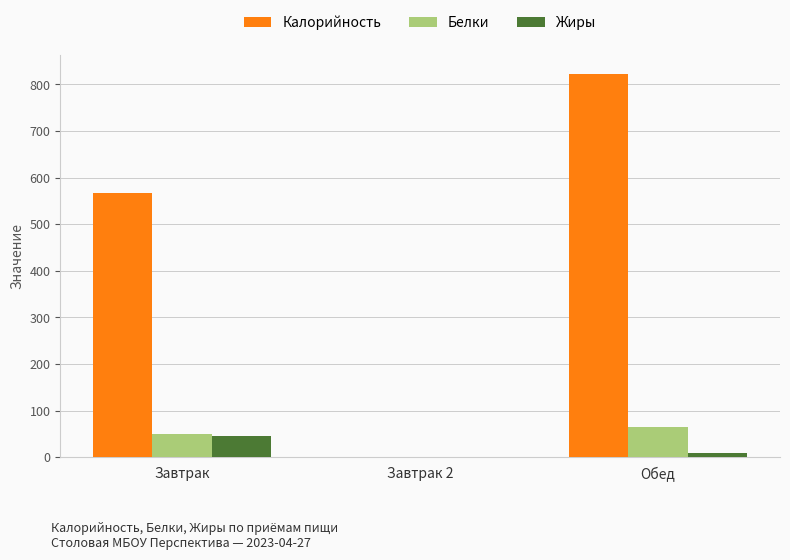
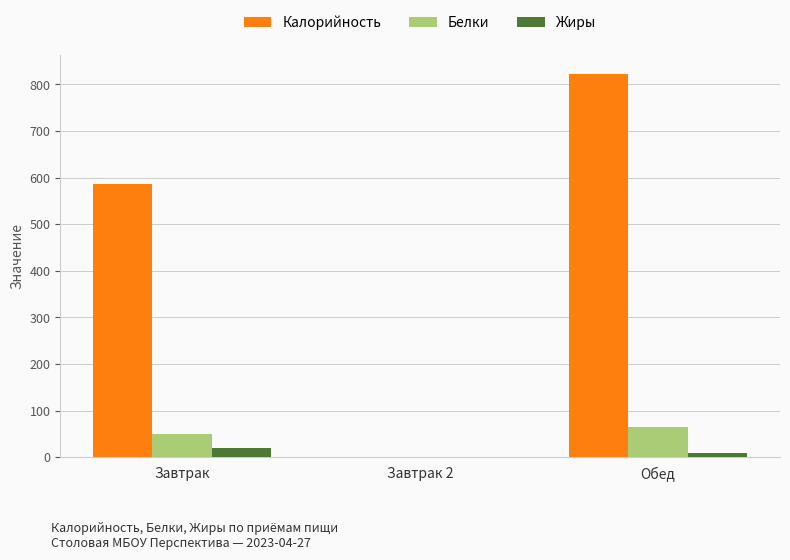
Калорийность, Завтрак: 570 -> 590
Жиры, Завтрак: 50 -> 20
